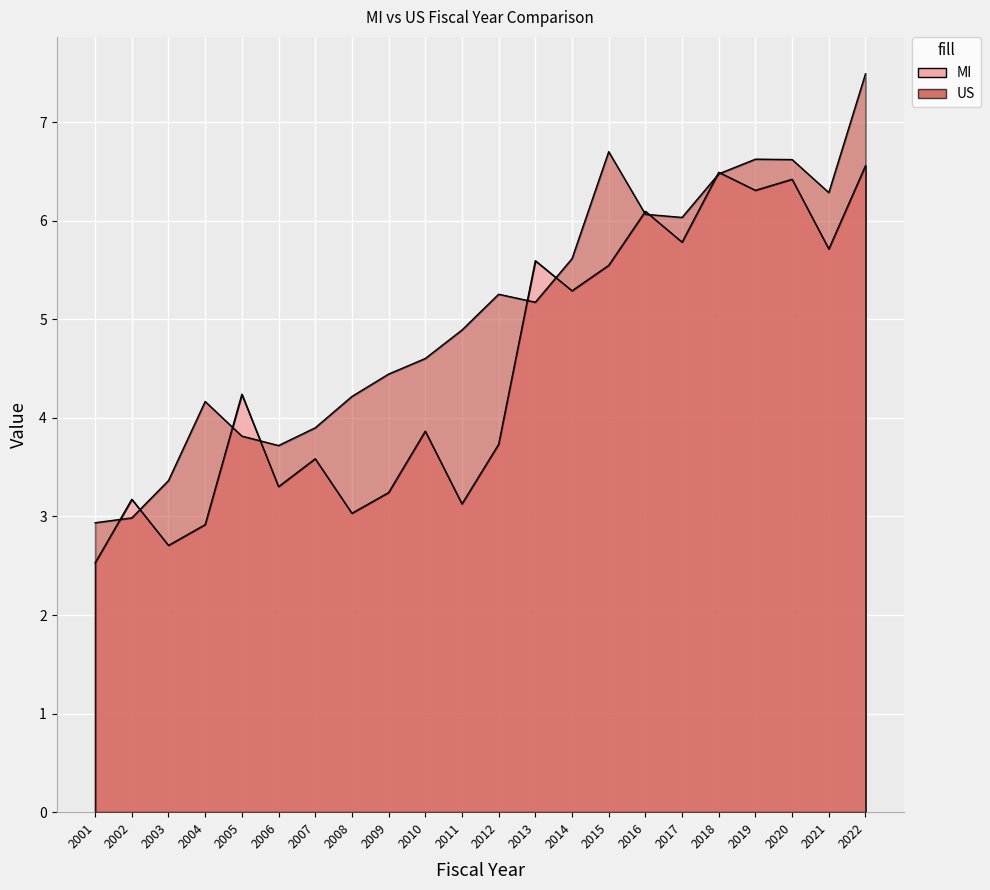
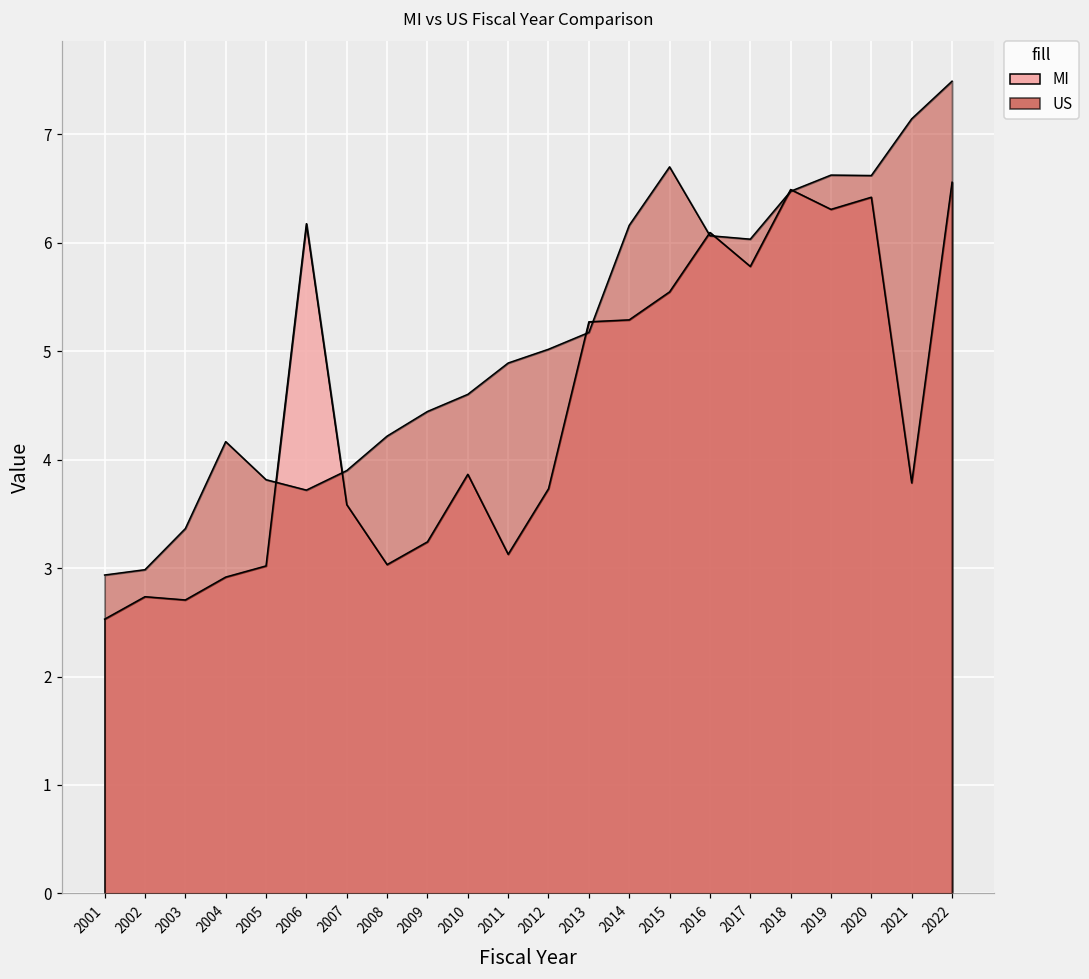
MI, 2002: 3.2 -> 2.7
MI, 2005: 4.2 -> 3.0
MI, 2006: 3.3 -> 6.2
US, 2012: 5.3 -> 5.0
MI, 2013: 5.6 -> 5.3
US, 2014: 5.6 -> 6.2
MI, 2021: 5.7 -> 3.8
US, 2021: 6.3 -> 7.1
